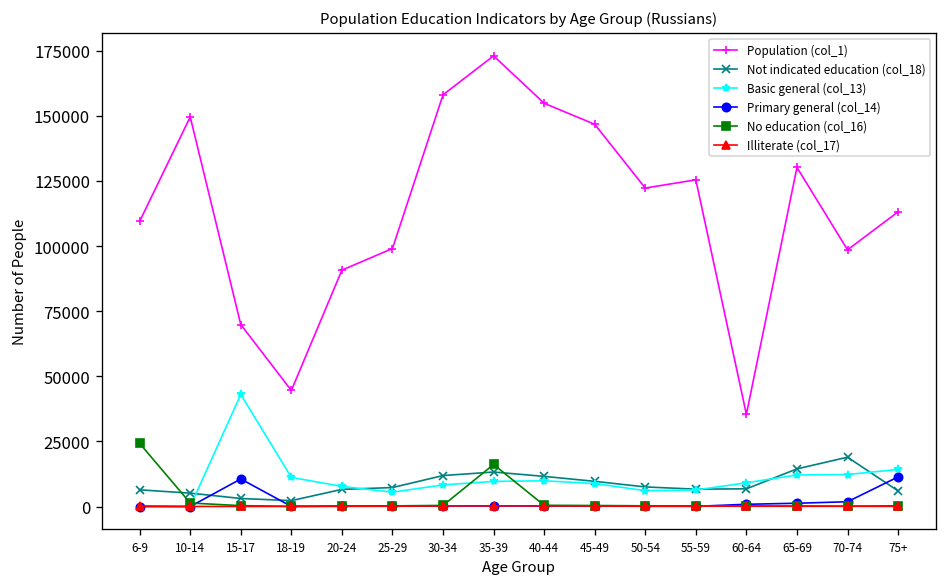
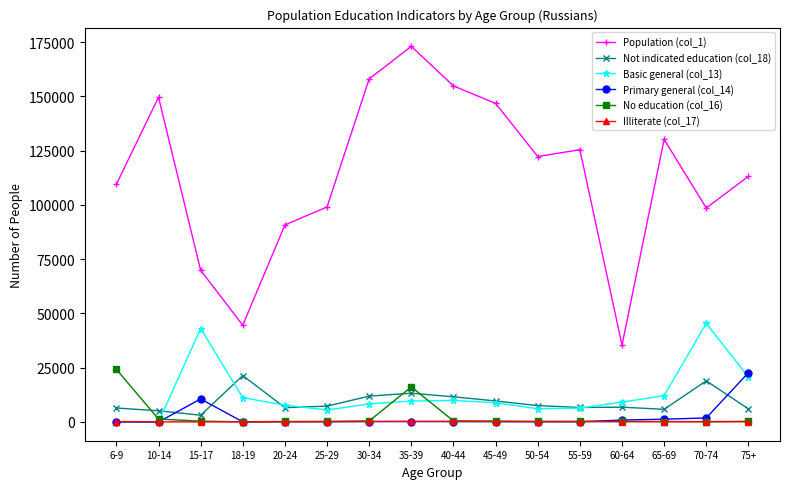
Not indicated education (col_18), 18-19: 2000 -> 21000
Not indicated education (col_18), 65-69: 14000 -> 6000
Basic general (col_13), 70-74: 12000 -> 45000
Basic general (col_13), 75+: 14000 -> 21000
Primary general (col_14), 75+: 11000 -> 23000
